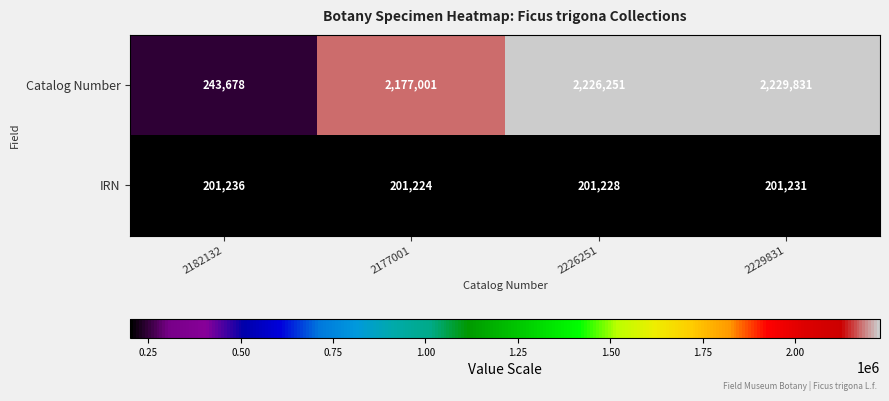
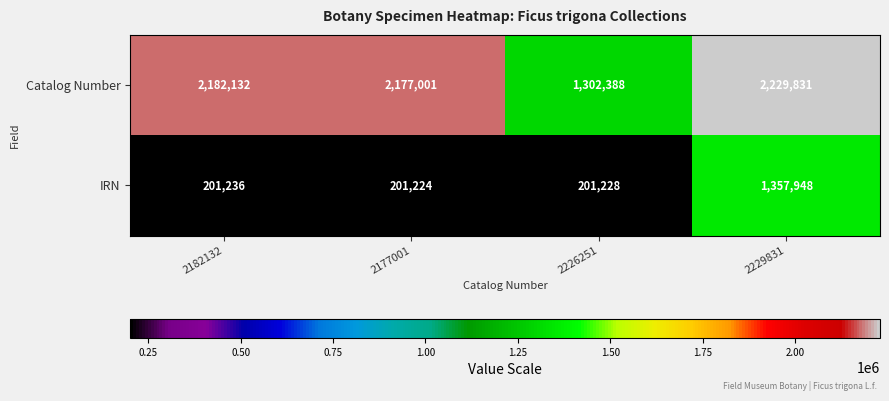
Catalog Number, 2182132: 243,678 -> 2,182,132
Catalog Number, 2226251: 2,226,251 -> 1,302,388
IRN, 2229831: 201,231 -> 1,357,948
